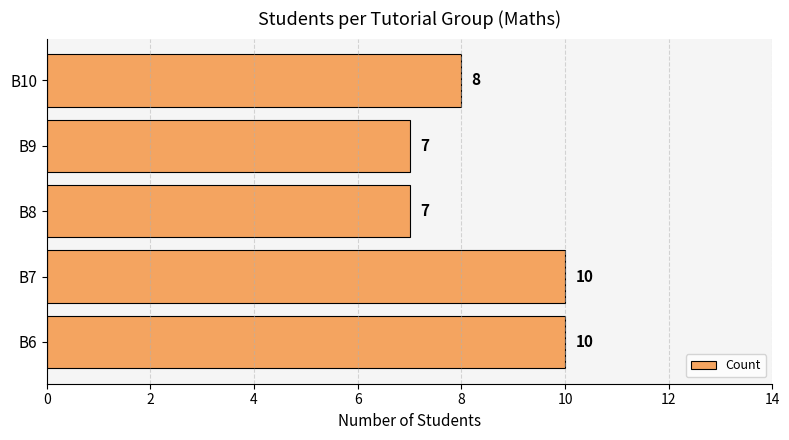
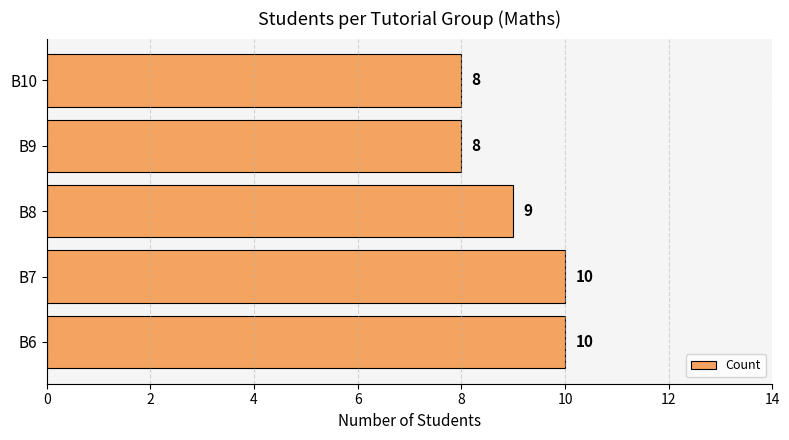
B9: 7 -> 8
B8: 7 -> 9
